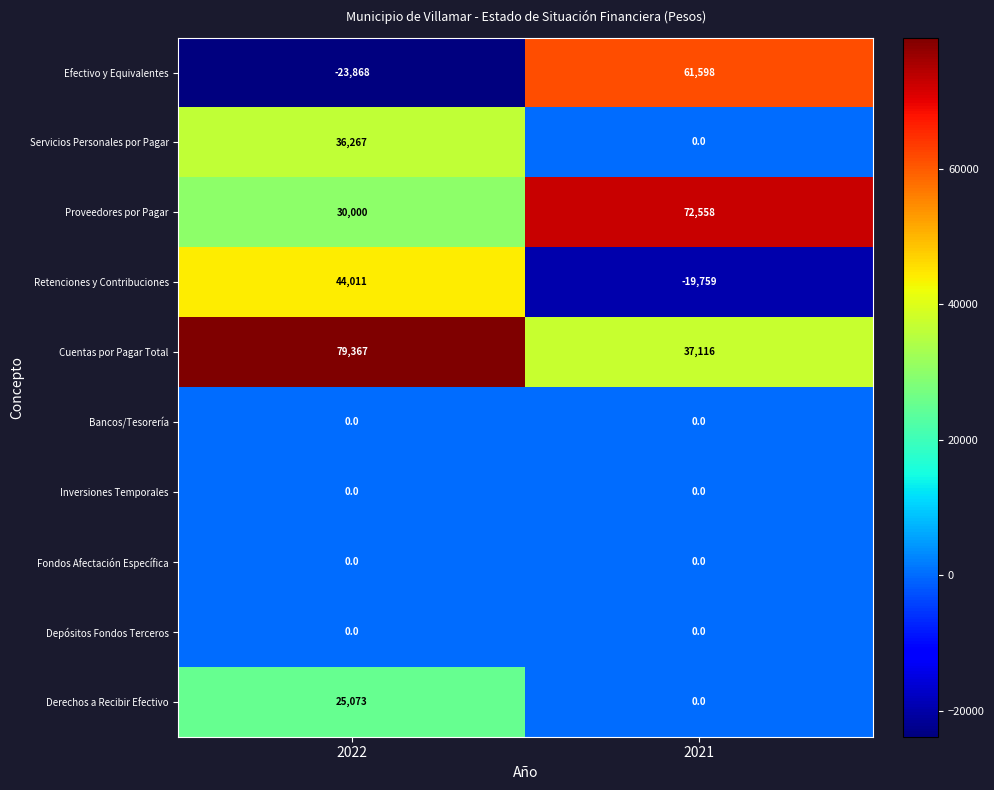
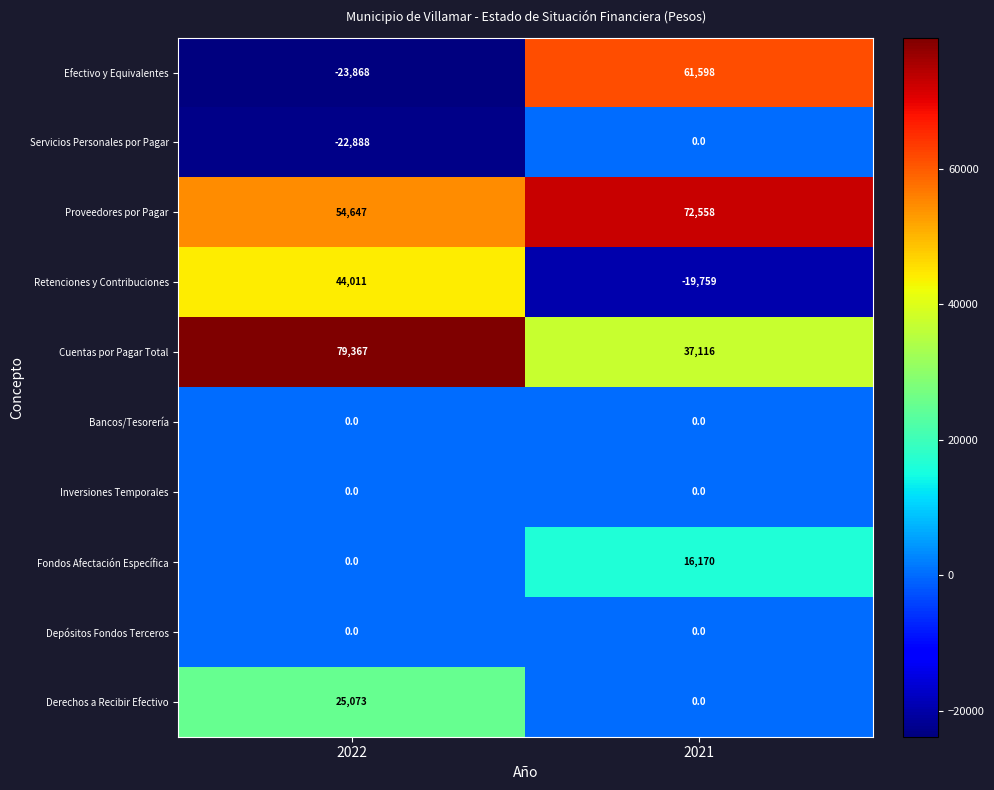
Servicios Personales por Pagar, 2022: 36,267 -> -22,888
Proveedores por Pagar, 2022: 30,000 -> 54,647
Fondos Afectación Específica, 2021: 0.0 -> 16,170
